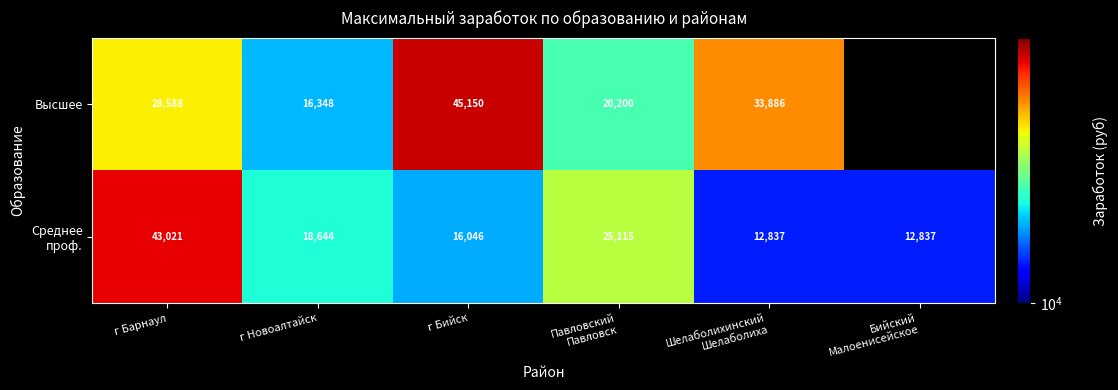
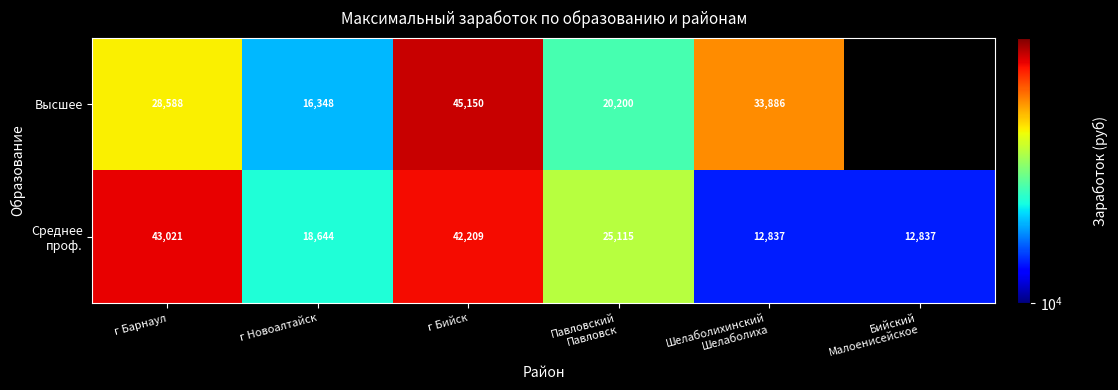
Среднее проф., г Бийск: 16,046 -> 42,209
